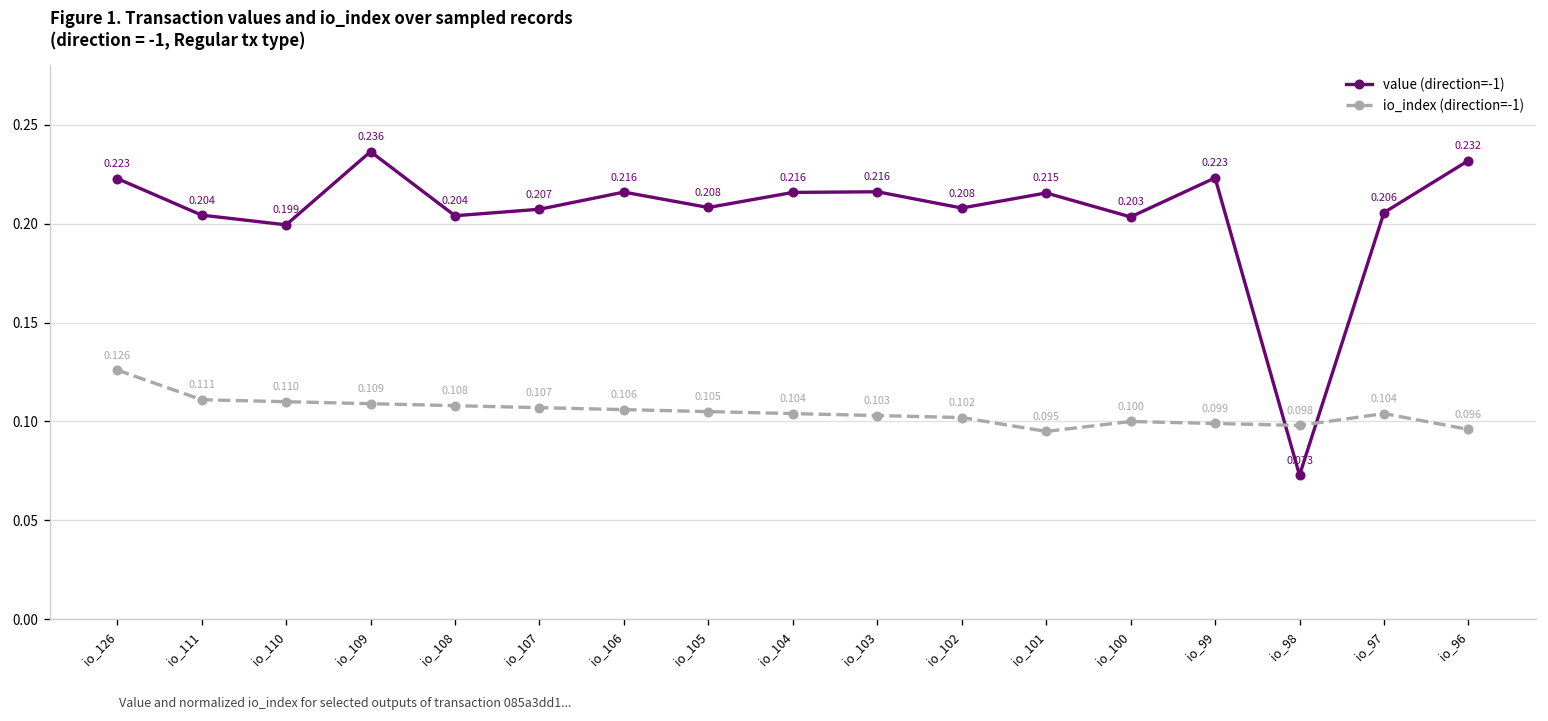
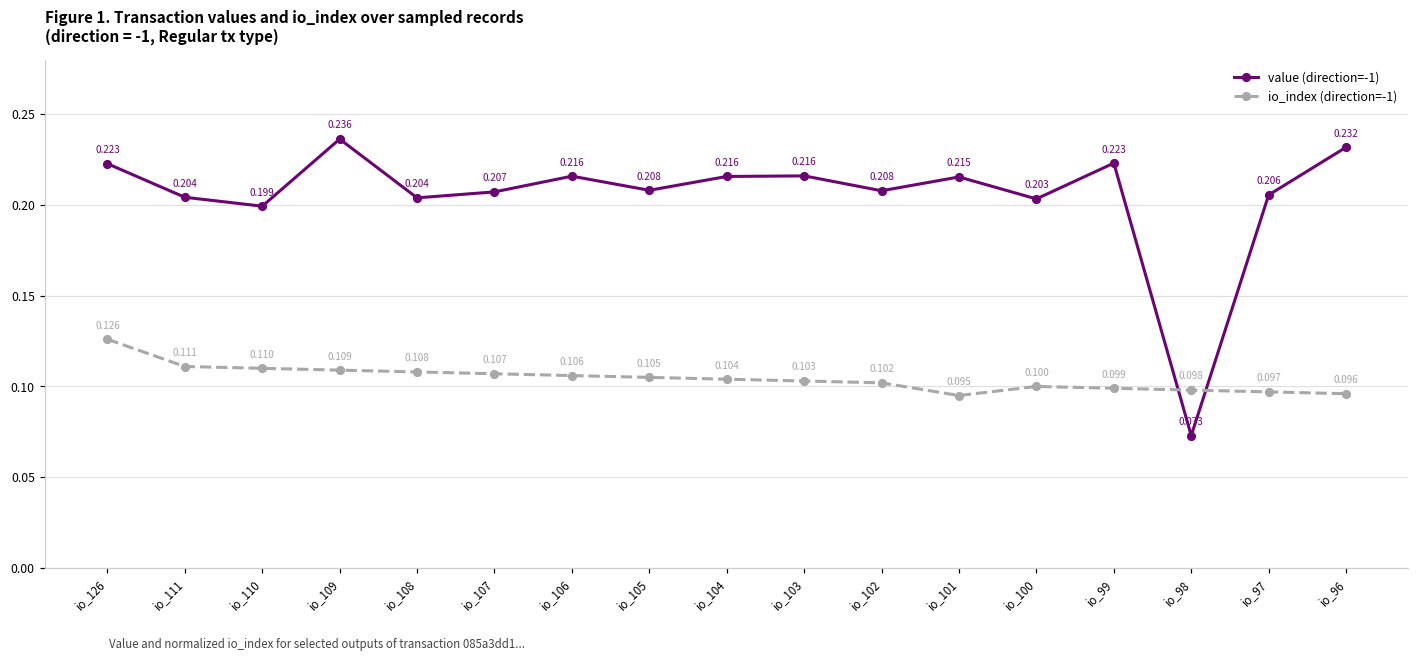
io_index (direction=-1), io_97: 0.104 -> 0.097
